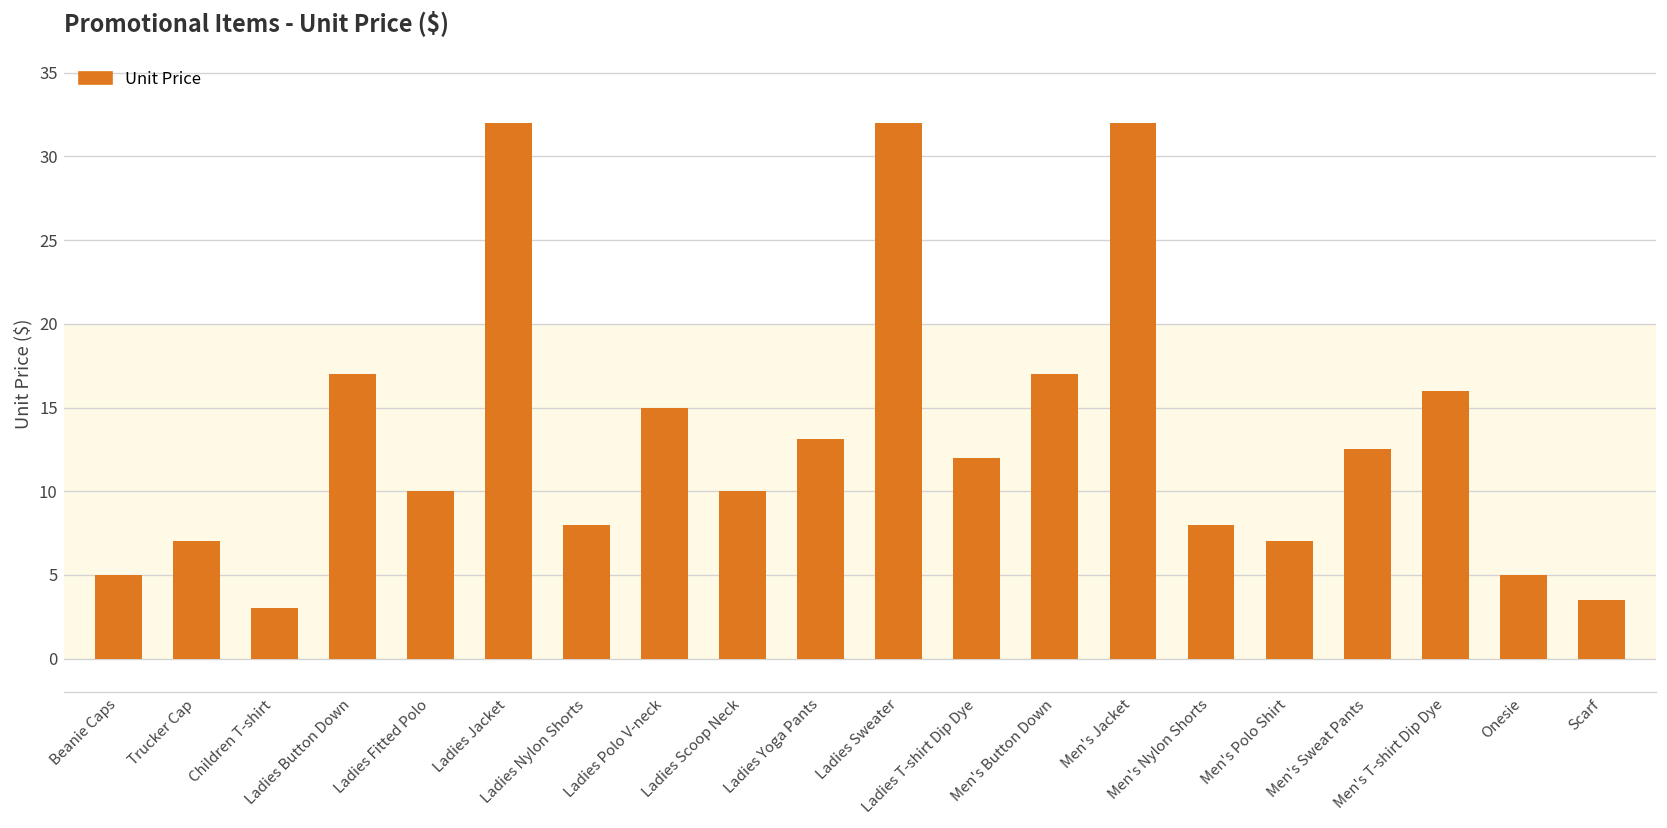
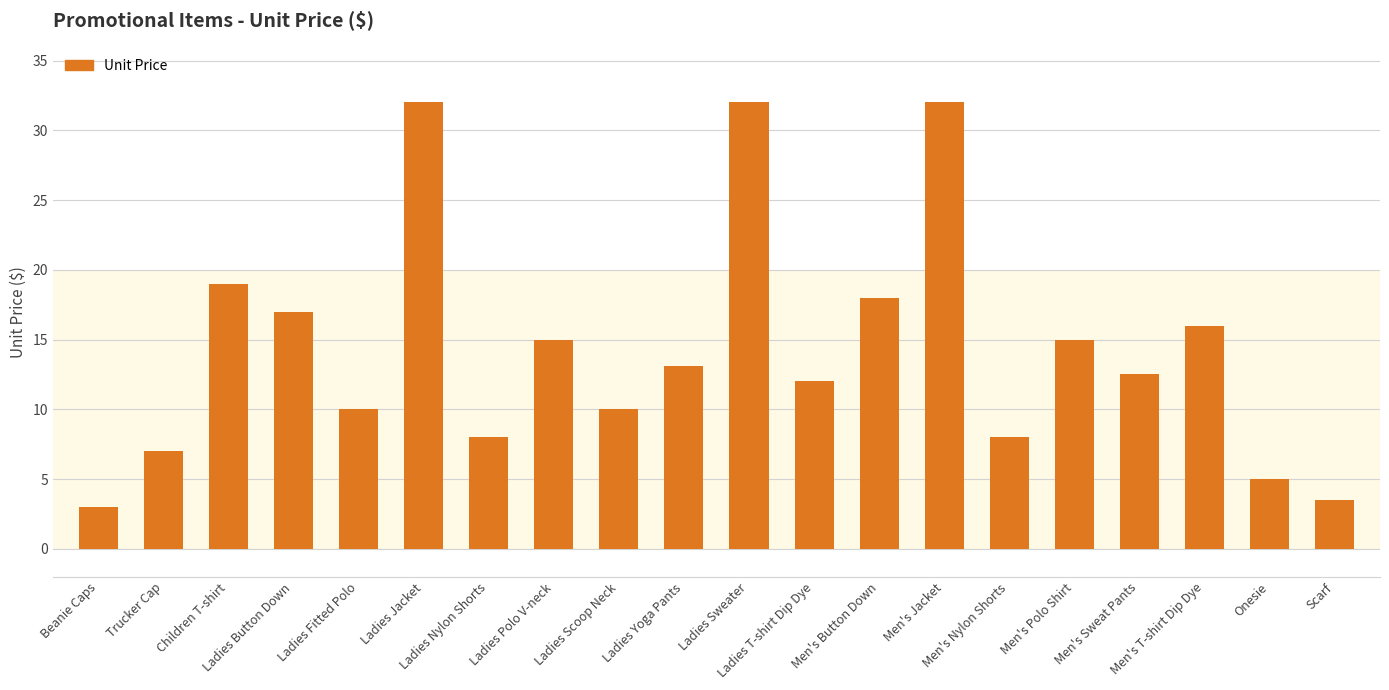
Beanie Caps: 5 -> 3
Children T-shirt: 3 -> 19
Men's Button Down: 17 -> 18
Men's Polo Shirt: 7 -> 15
